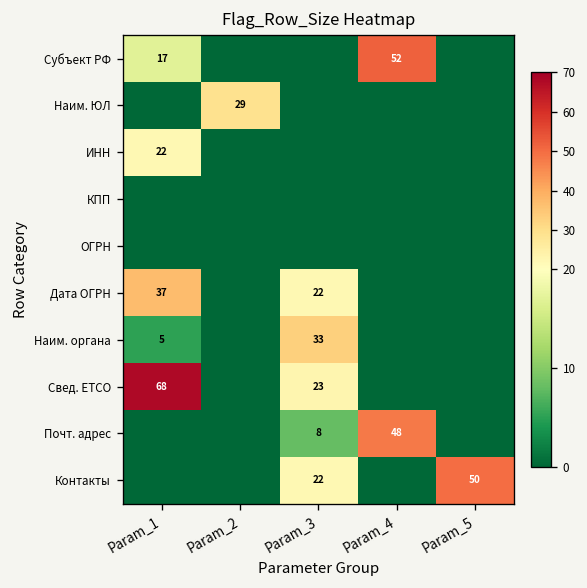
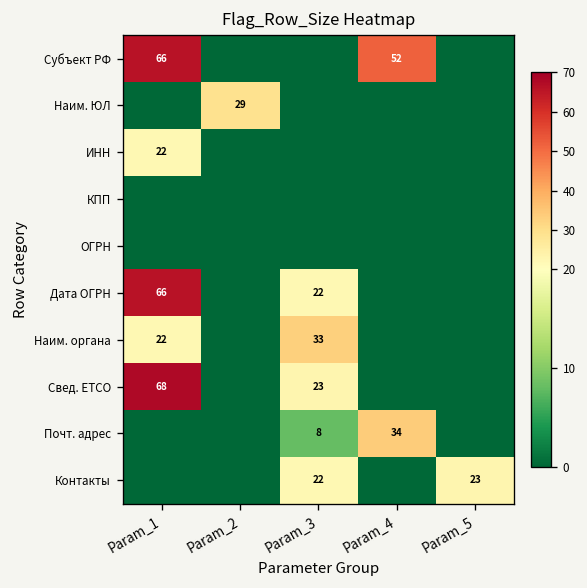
Субъект РФ, Param_1: 17 -> 66
Дата ОГРН, Param_1: 37 -> 66
Наим. органа, Param_1: 5 -> 22
Почт. адрес, Param_4: 48 -> 34
Контакты, Param_5: 50 -> 23
